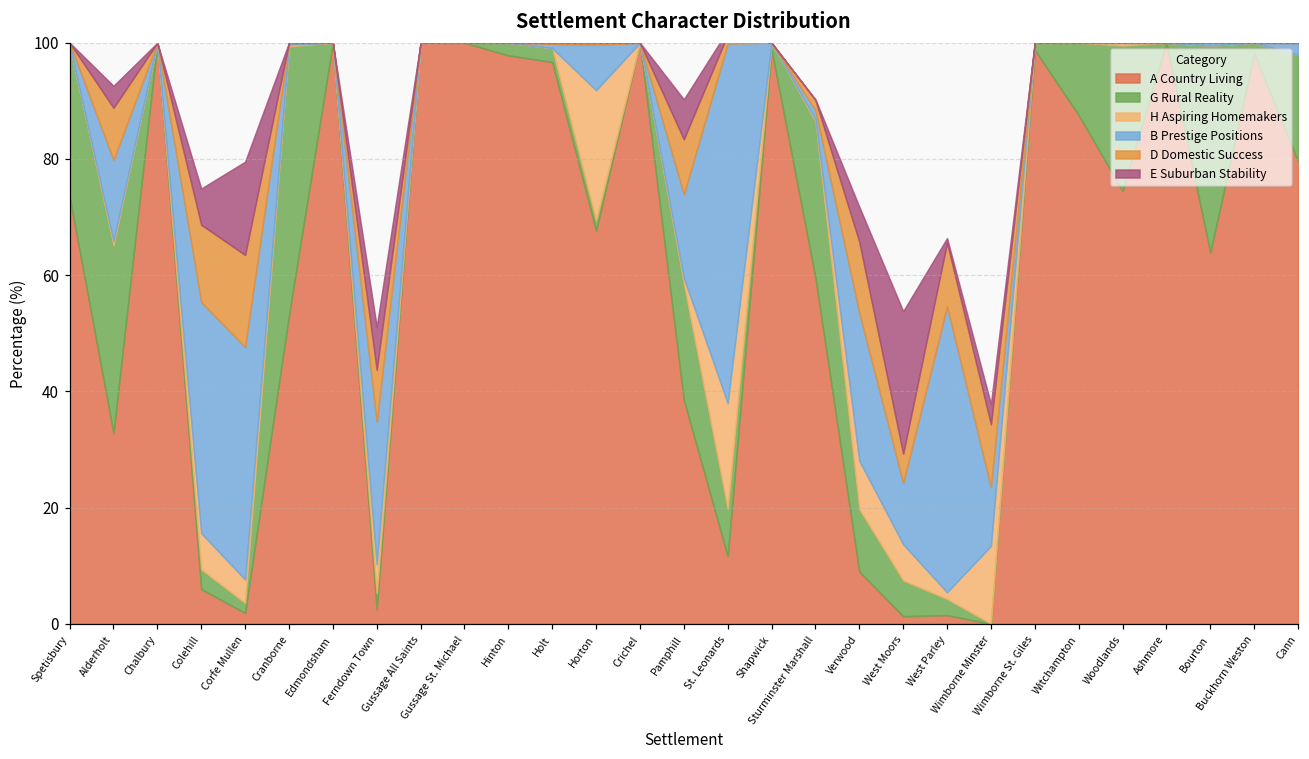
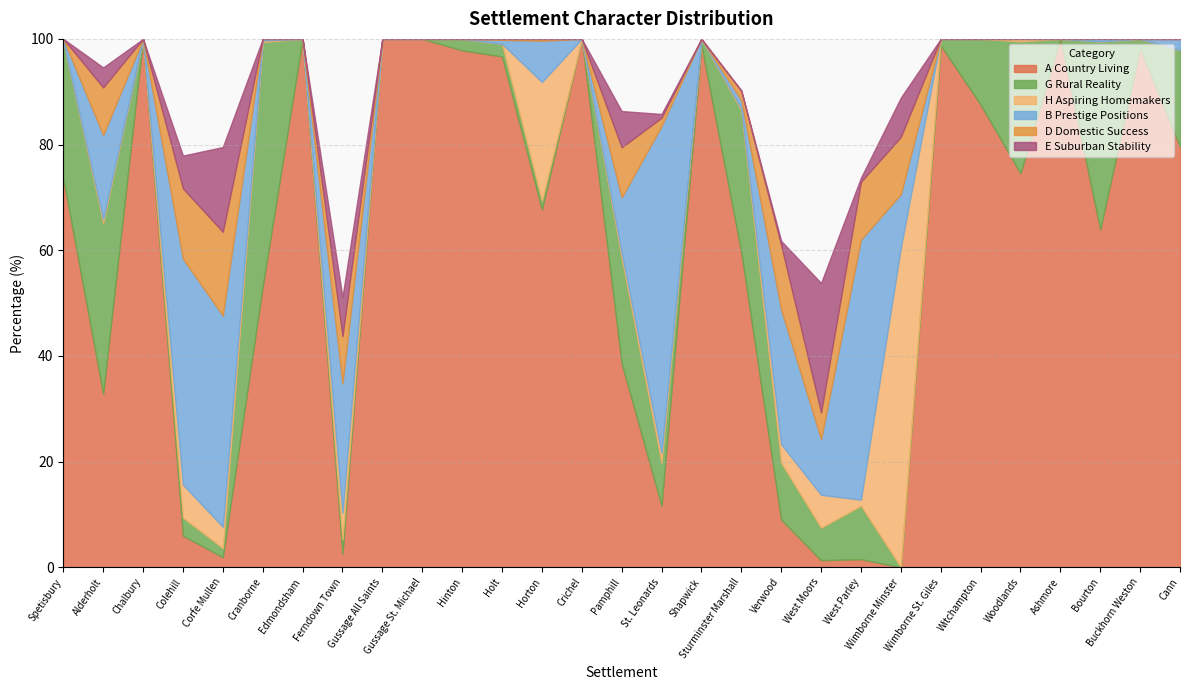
B Prestige Positions, Alderholt: 14 -> 16
B Prestige Positions, Colehill: 40 -> 43
B Prestige Positions, Pamphill: 14 -> 10
H Aspiring Homemakers, St. Leonards: 18 -> 2
H Aspiring Homemakers, Verwood: 8 -> 4
E Suburban Stability, Verwood: 6 -> 1
G Rural Reality, West Parley: 3 -> 10
H Aspiring Homemakers, Wimborne Minster: 13 -> 60
E Suburban Stability, Wimborne Minster: 3 -> 7
